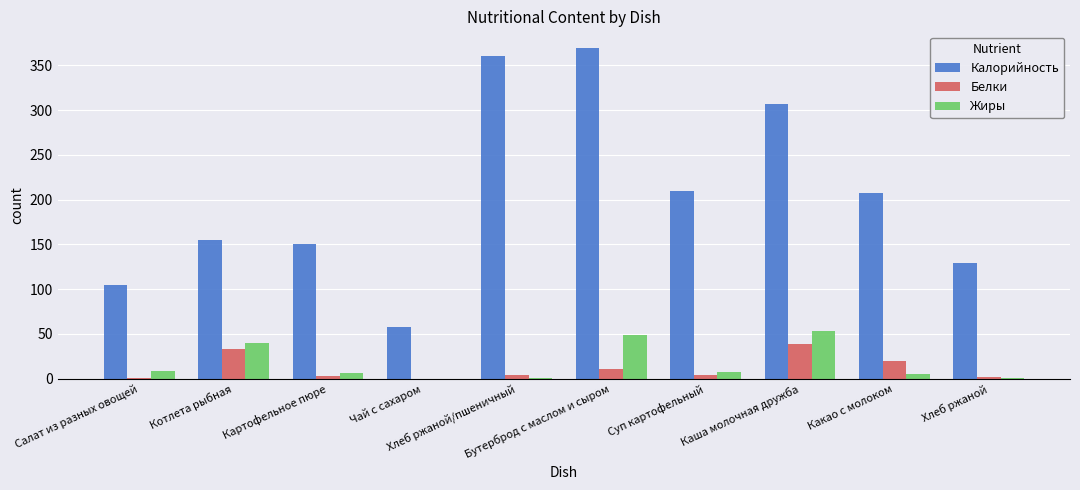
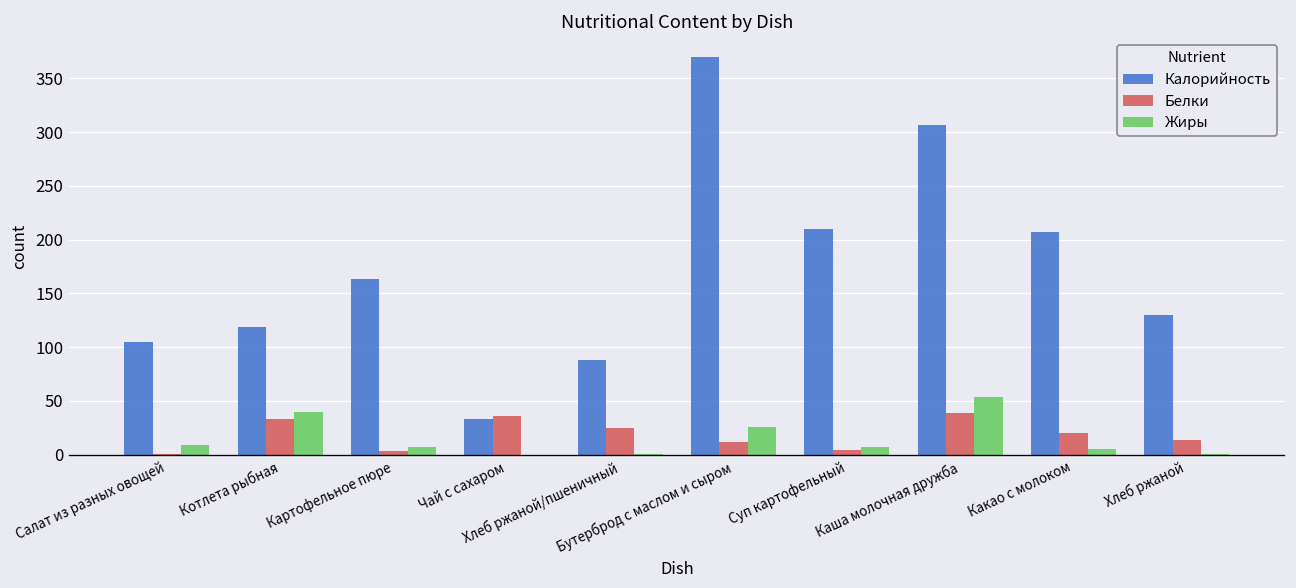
Калорийность, Котлета рыбная: 150 -> 120
Калорийность, Картофельное пюре: 150 -> 160
Калорийность, Чай с сахаром: 60 -> 30
Белки, Чай с сахаром: 0 -> 40
Калорийность, Хлеб ржаной/пшеничный: 360 -> 90
Белки, Хлеб ржаной/пшеничный: 0 -> 30
Жиры, Бутерброд с маслом и сыром: 50 -> 30
Белки, Хлеб ржаной: 0 -> 10
